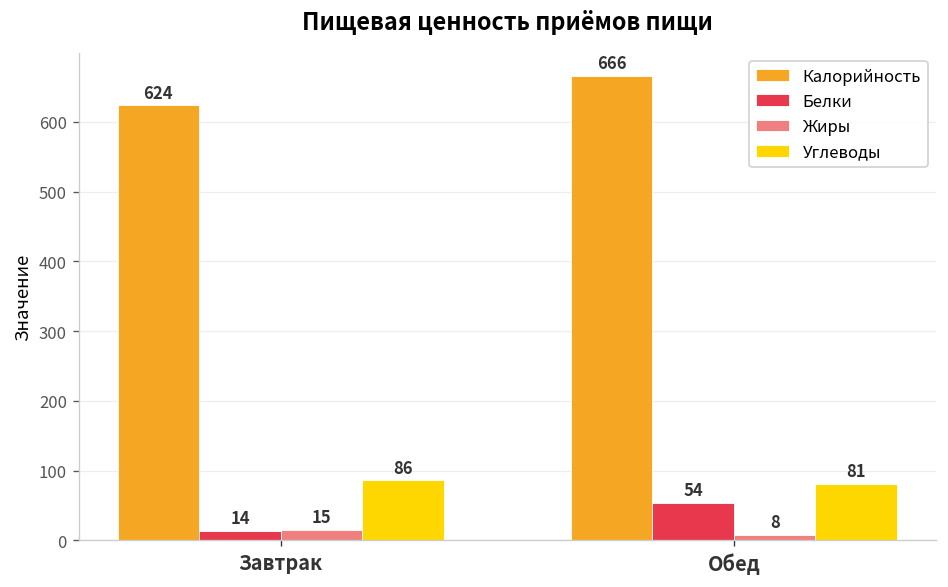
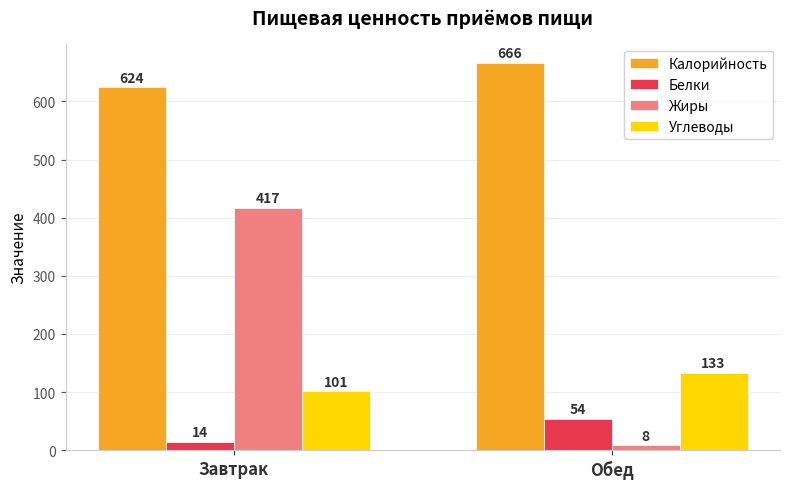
Жиры, Завтрак: 15 -> 417
Углеводы, Завтрак: 86 -> 101
Углеводы, Обед: 81 -> 133
